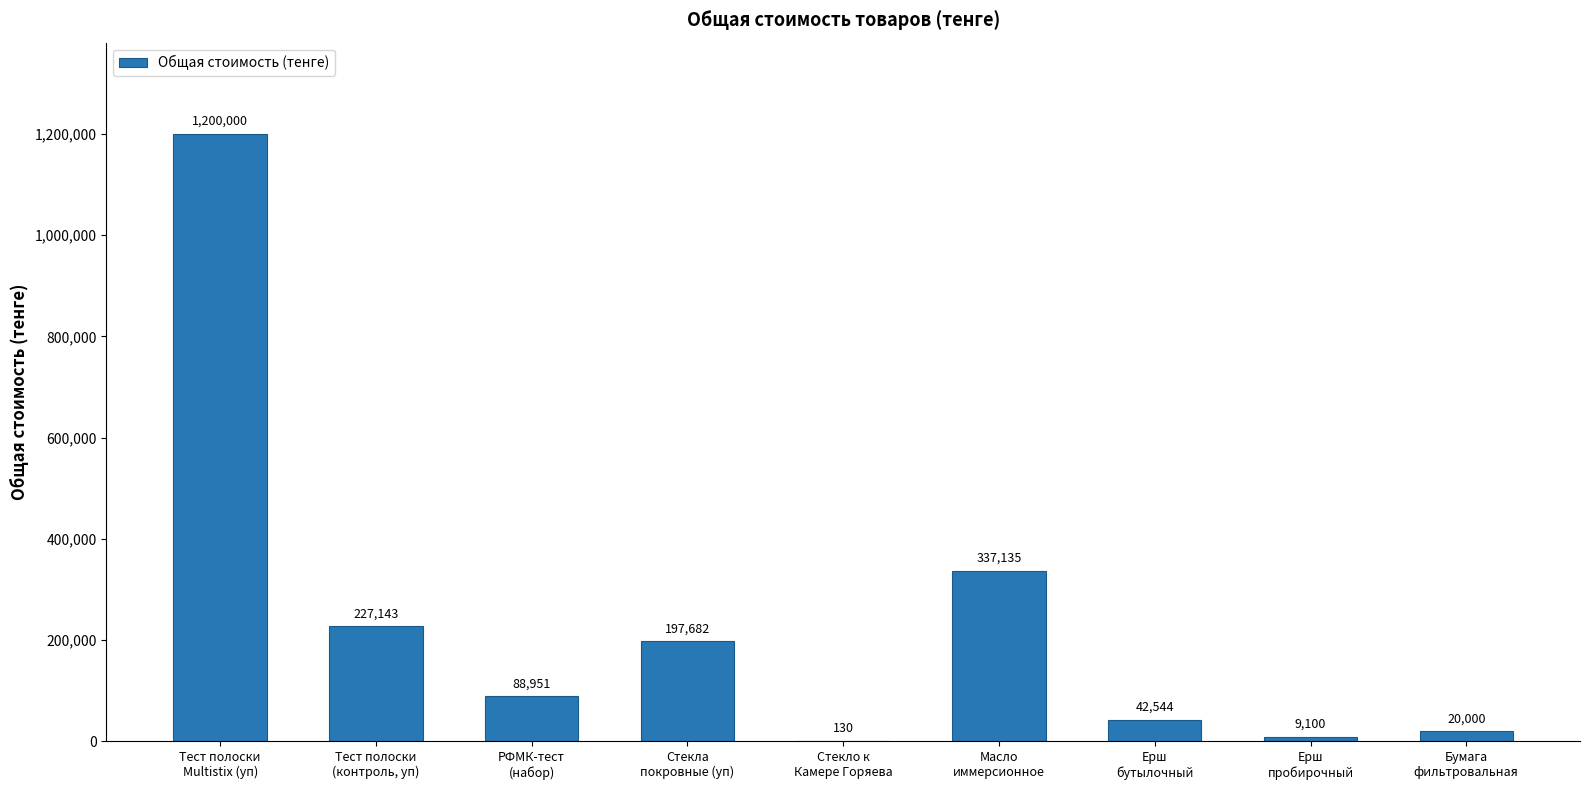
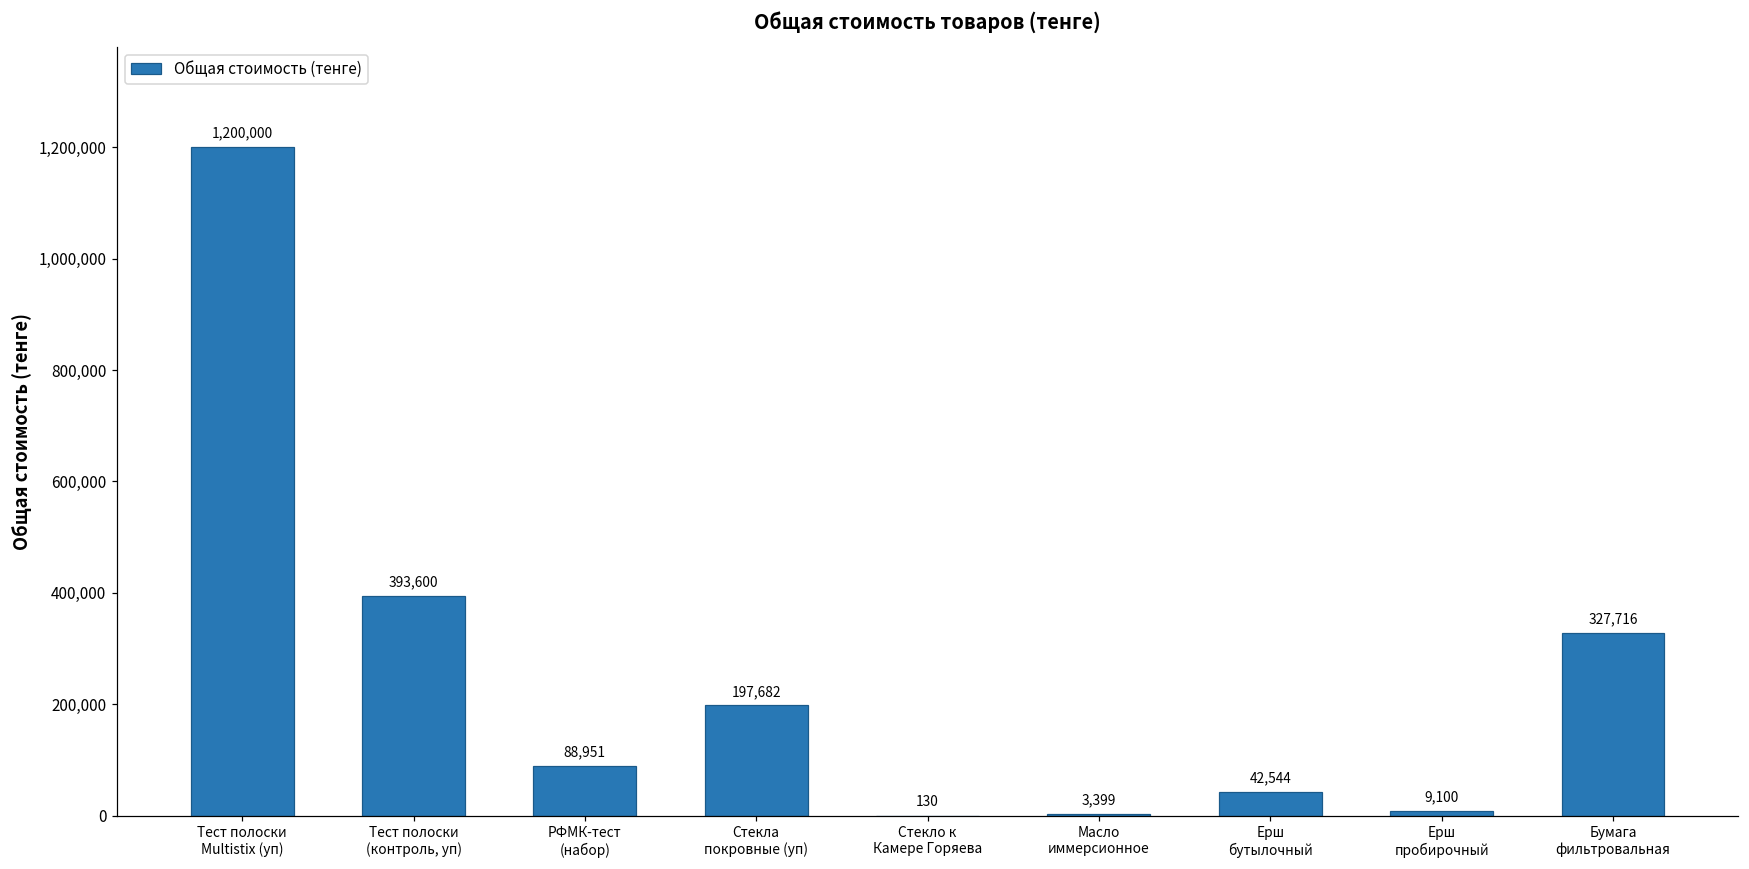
Тест полоски (контроль, уп): 227,143 -> 393,600
Масло иммерсионное: 337,135 -> 3,399
Бумага фильтровальная: 20,000 -> 327,716
